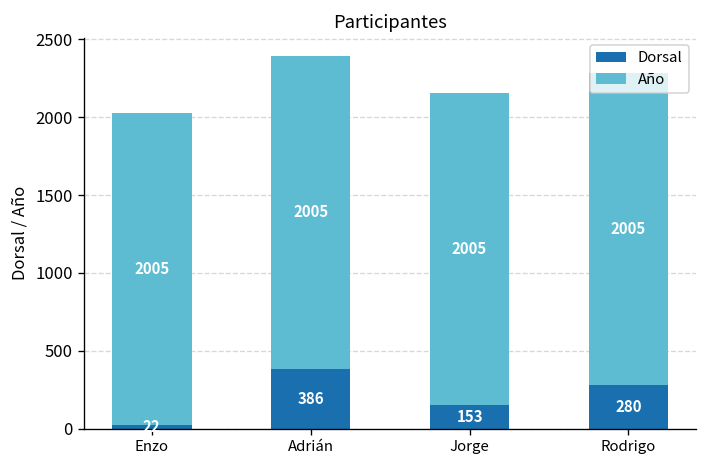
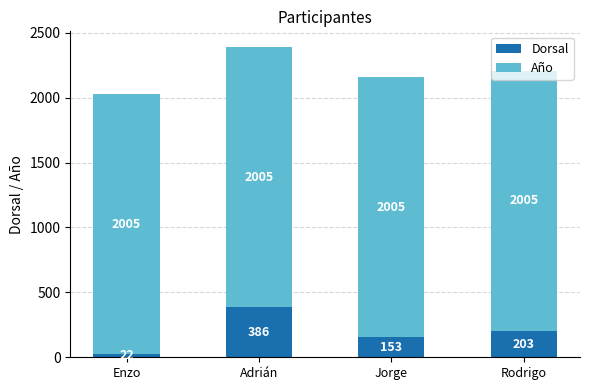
Dorsal, Rodrigo: 280 -> 203
